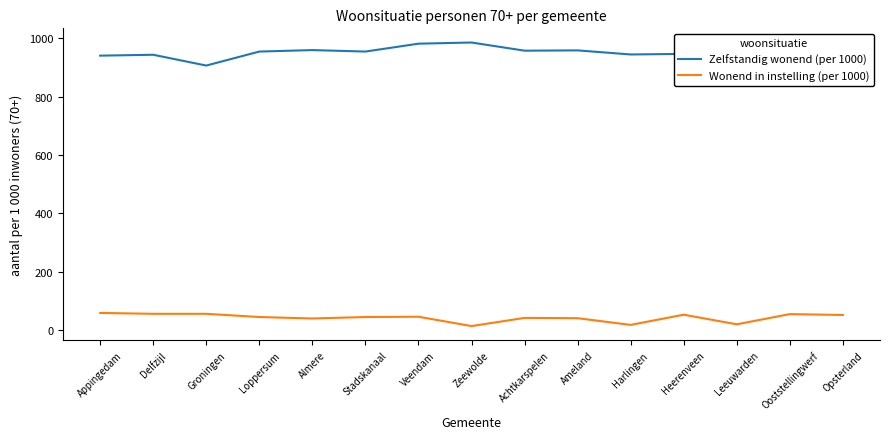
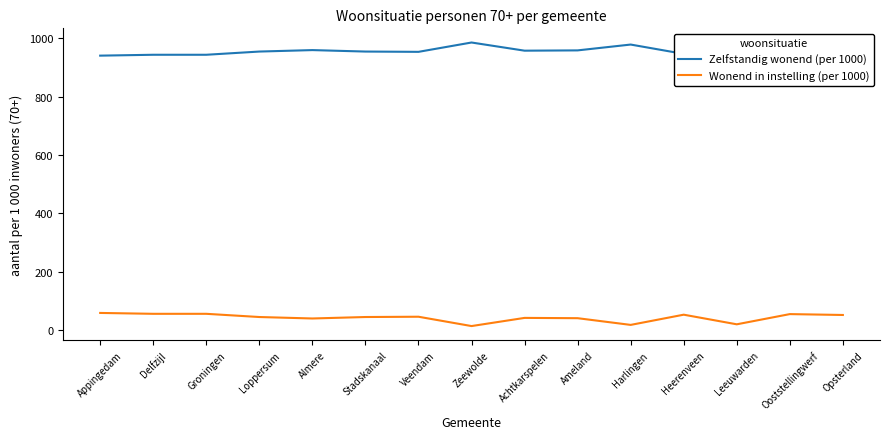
Zelfstandig wonend (per 1000), Groningen: 910 -> 940
Zelfstandig wonend (per 1000), Veendam: 980 -> 950
Zelfstandig wonend (per 1000), Harlingen: 950 -> 980
